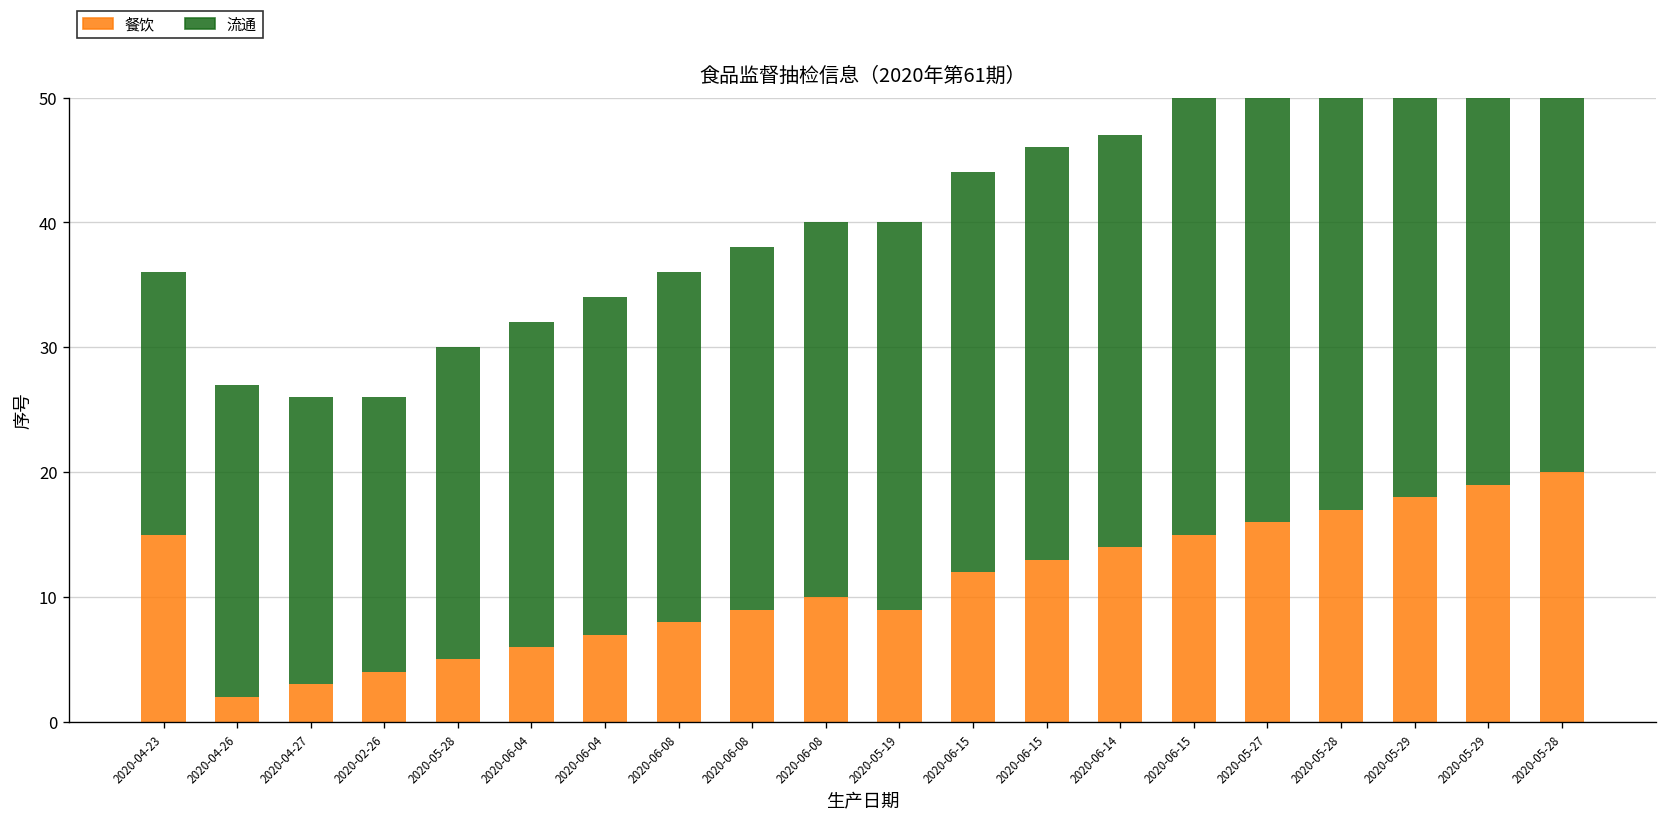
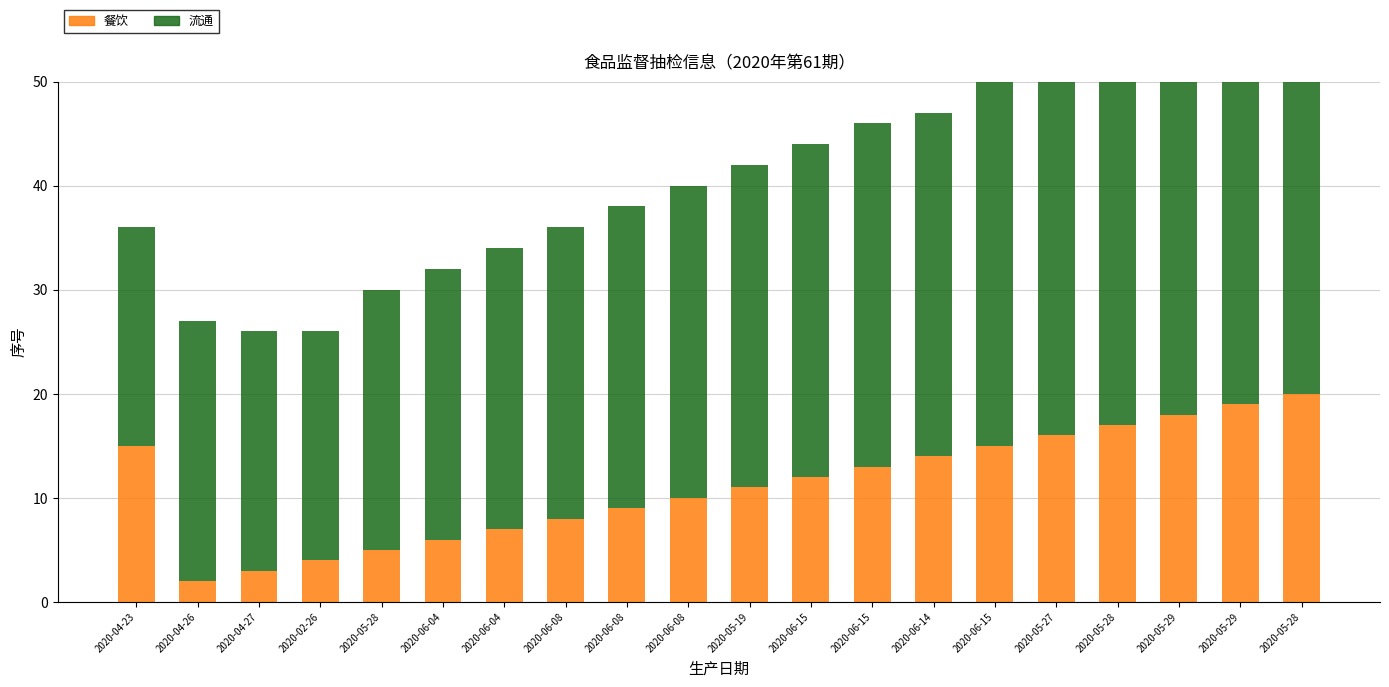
餐饮, 2020-05-19: 9 -> 11
